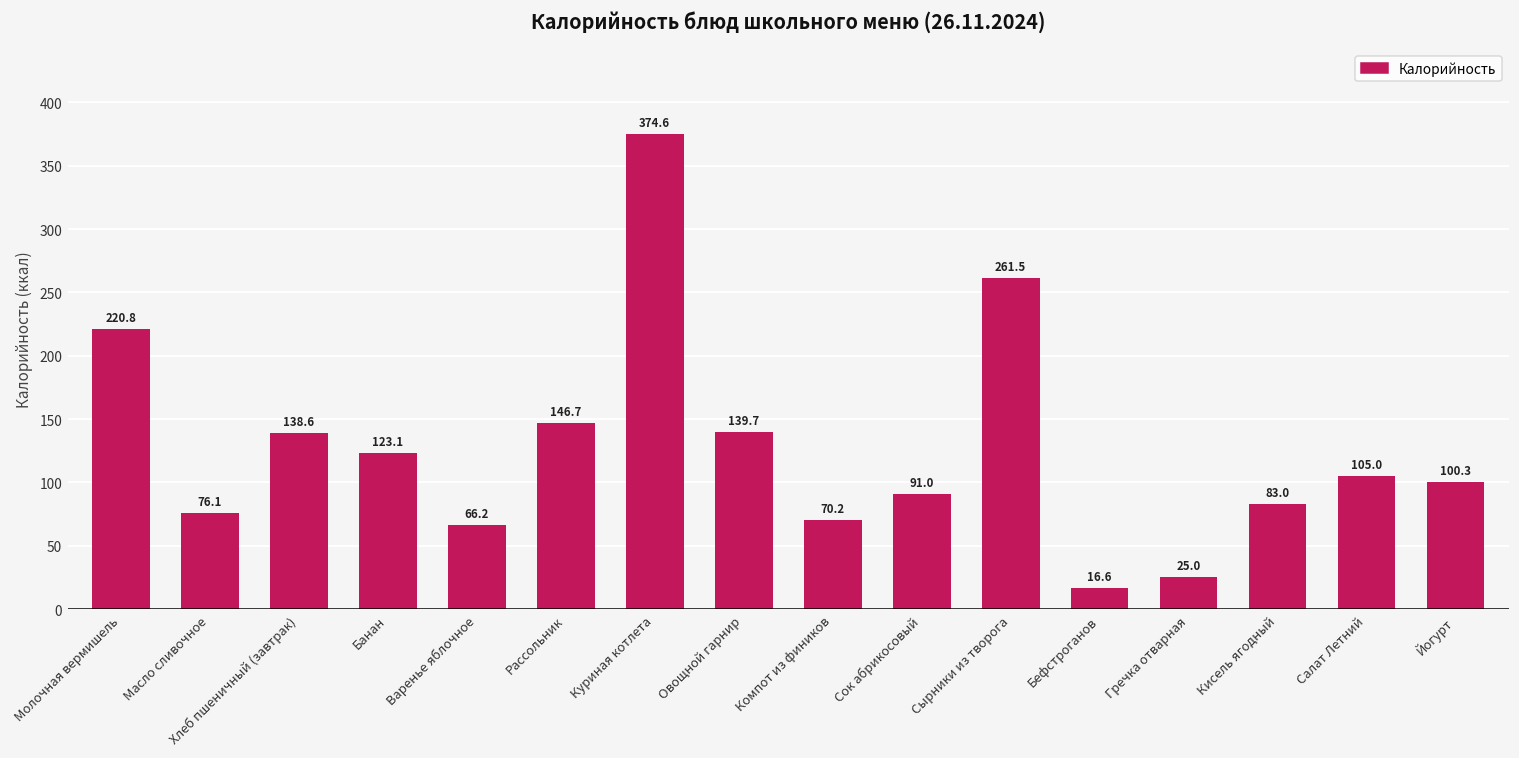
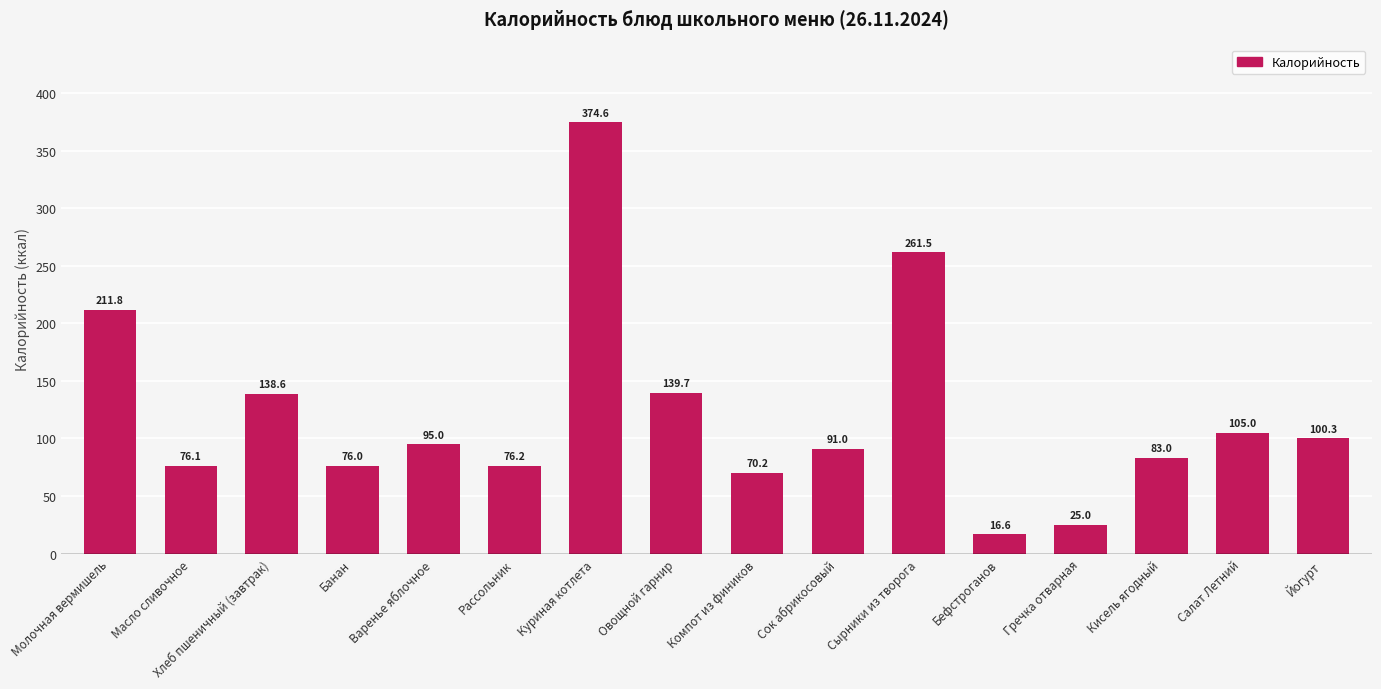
Молочная вермишель: 220.8 -> 211.8
Банан: 123.1 -> 76.0
Варенье яблочное: 66.2 -> 95.0
Рассольник: 146.7 -> 76.2
